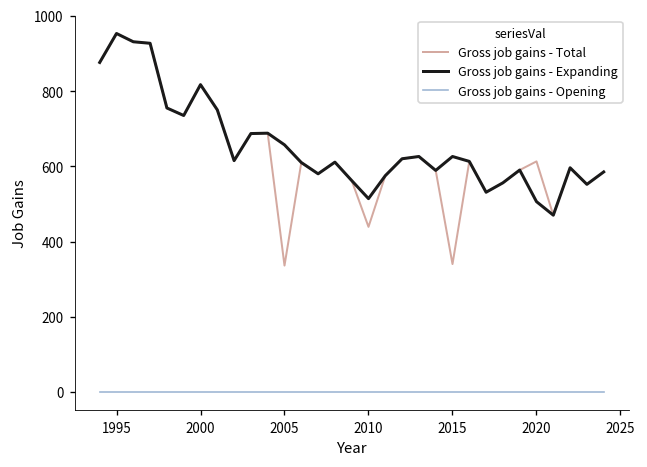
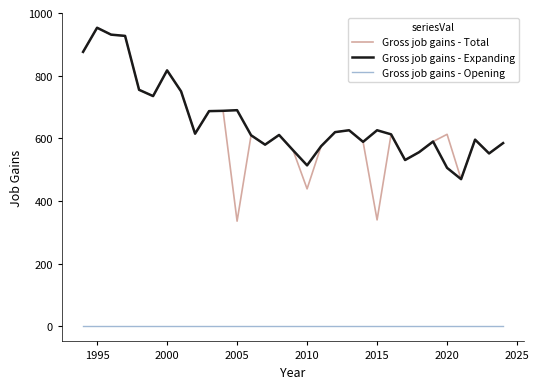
Gross job gains - Expanding, 2005: 660 -> 690
